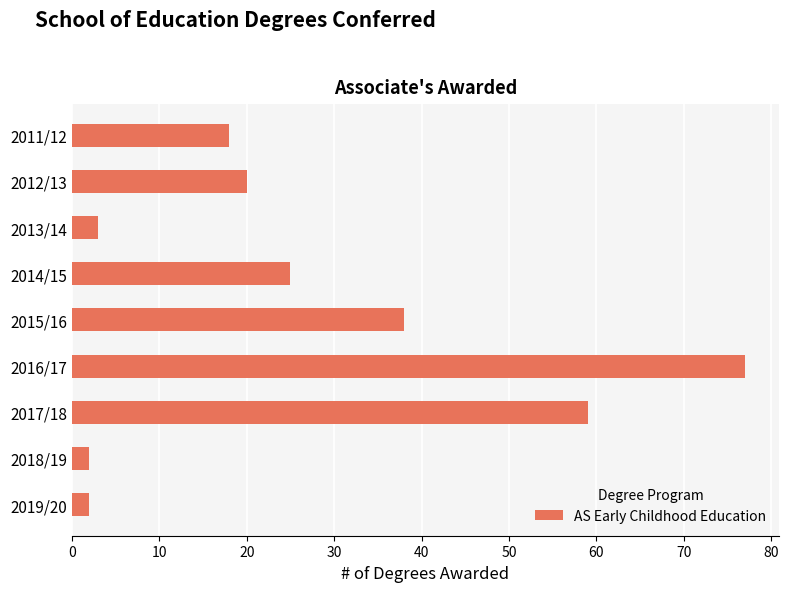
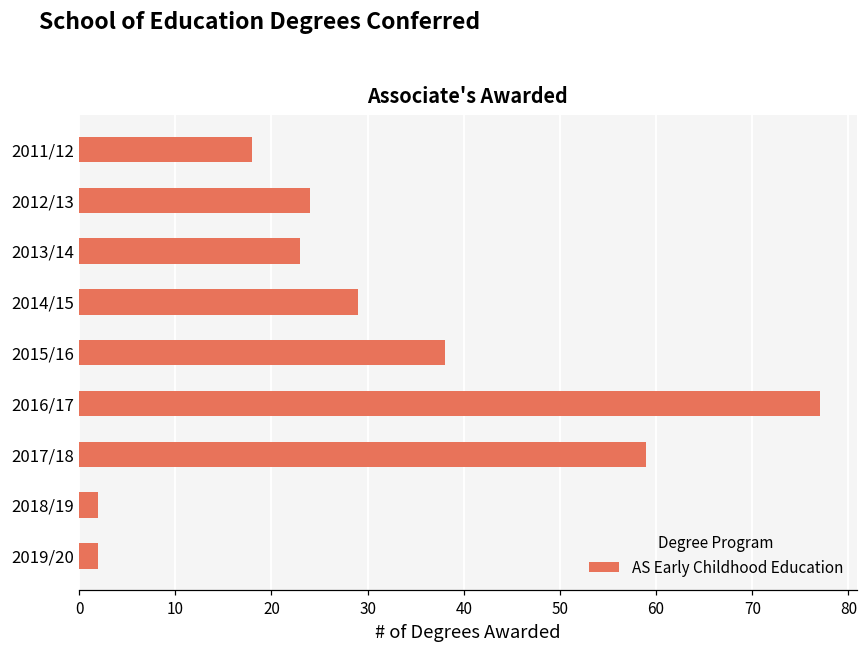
2012/13: 20 -> 24
2013/14: 3 -> 23
2014/15: 25 -> 29
